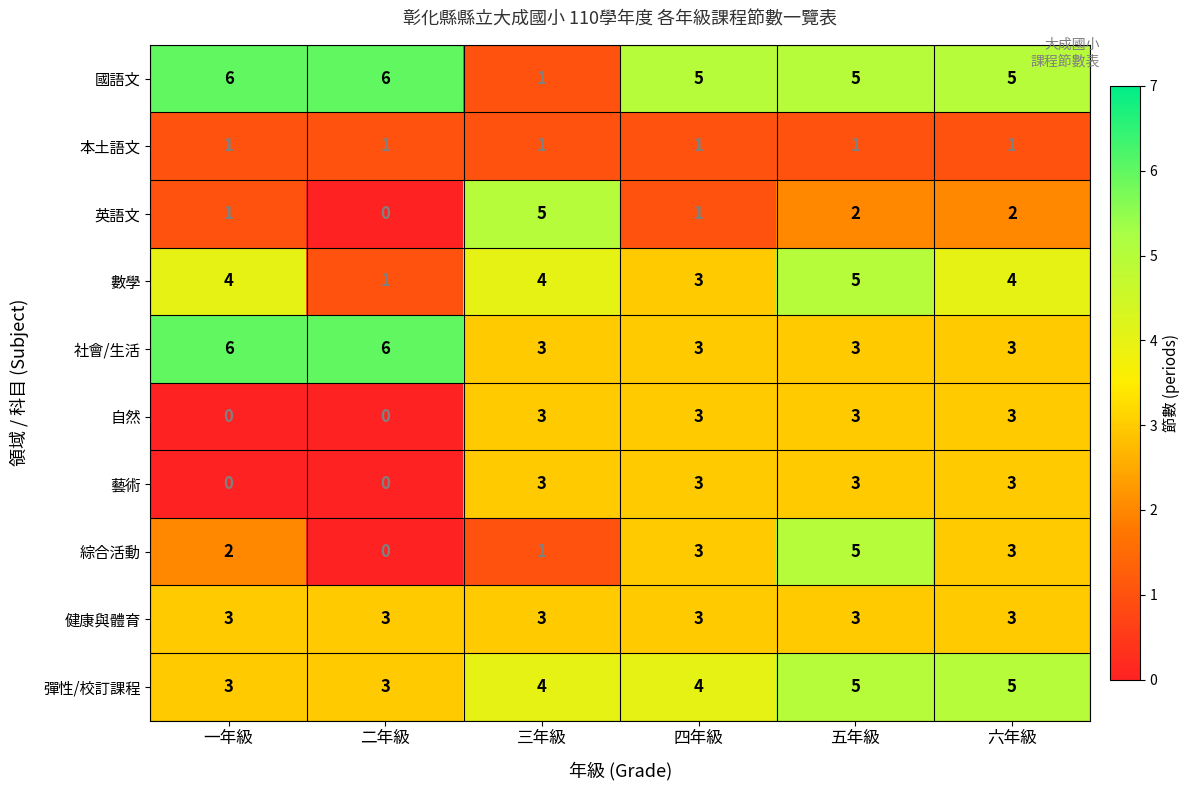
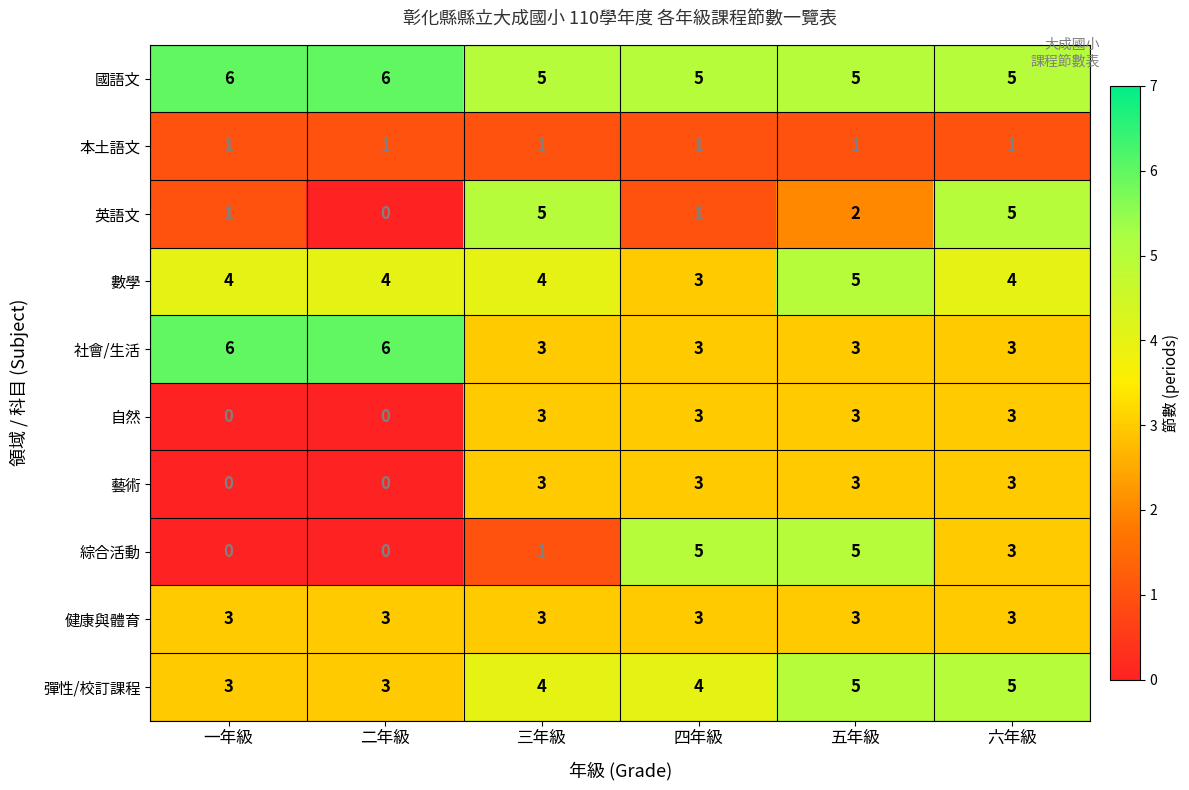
國語文, 三年級: 1 -> 5
英語文, 六年級: 2 -> 5
數學, 二年級: 1 -> 4
綜合活動, 一年級: 2 -> 0
綜合活動, 四年級: 3 -> 5
